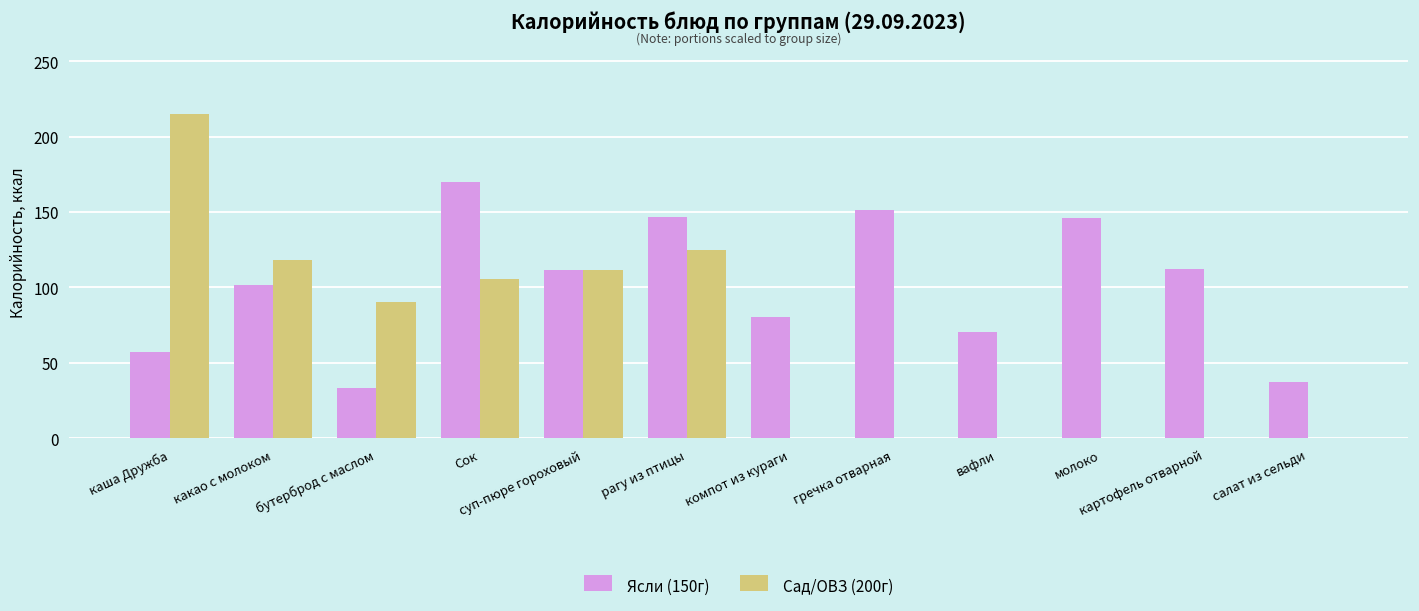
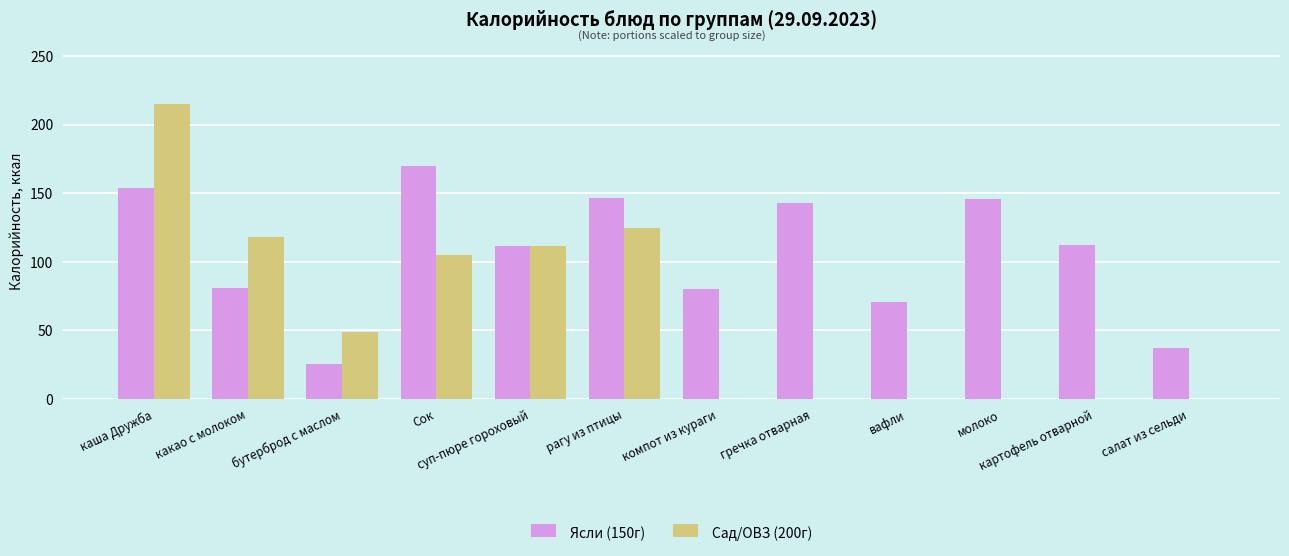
Ясли (150г), каша Дружба: 57 -> 154
Ясли (150г), какао с молоком: 102 -> 81
Ясли (150г), бутерброд с маслом: 33 -> 26
Сад/ОВЗ (200г), бутерброд с маслом: 90 -> 49
Ясли (150г), гречка отварная: 151 -> 143
